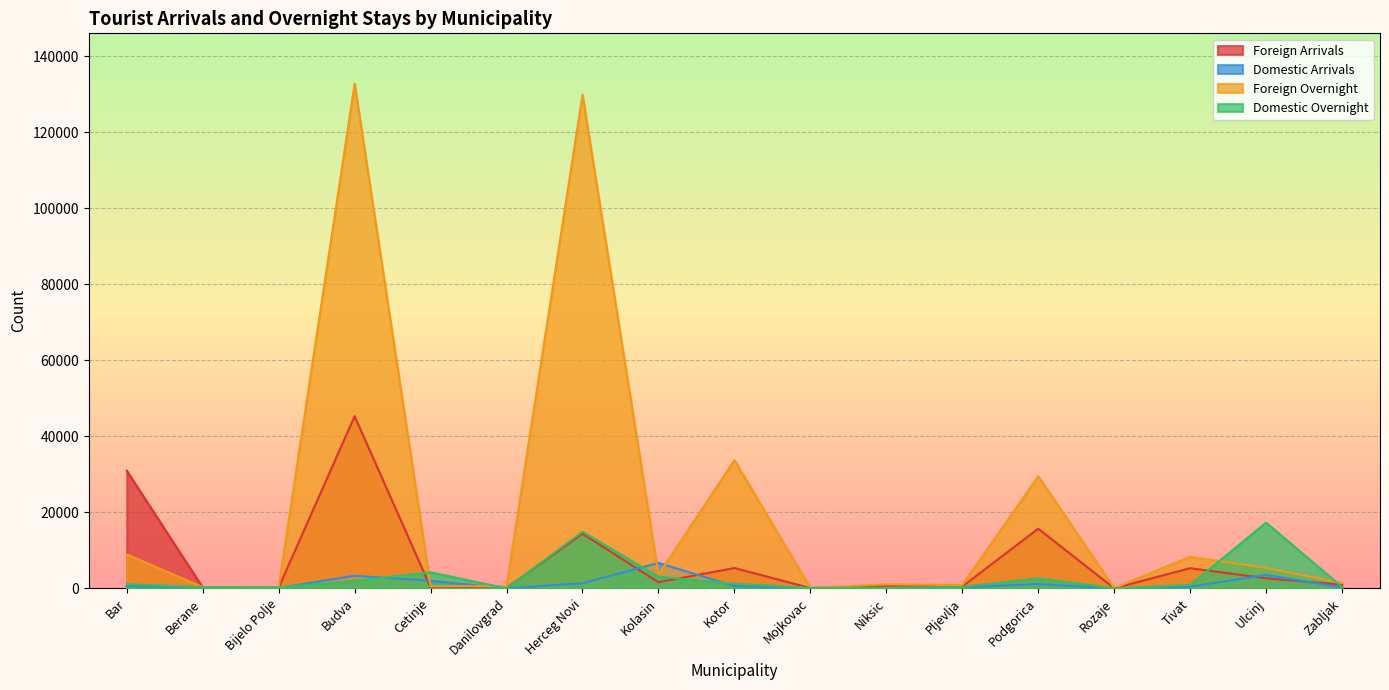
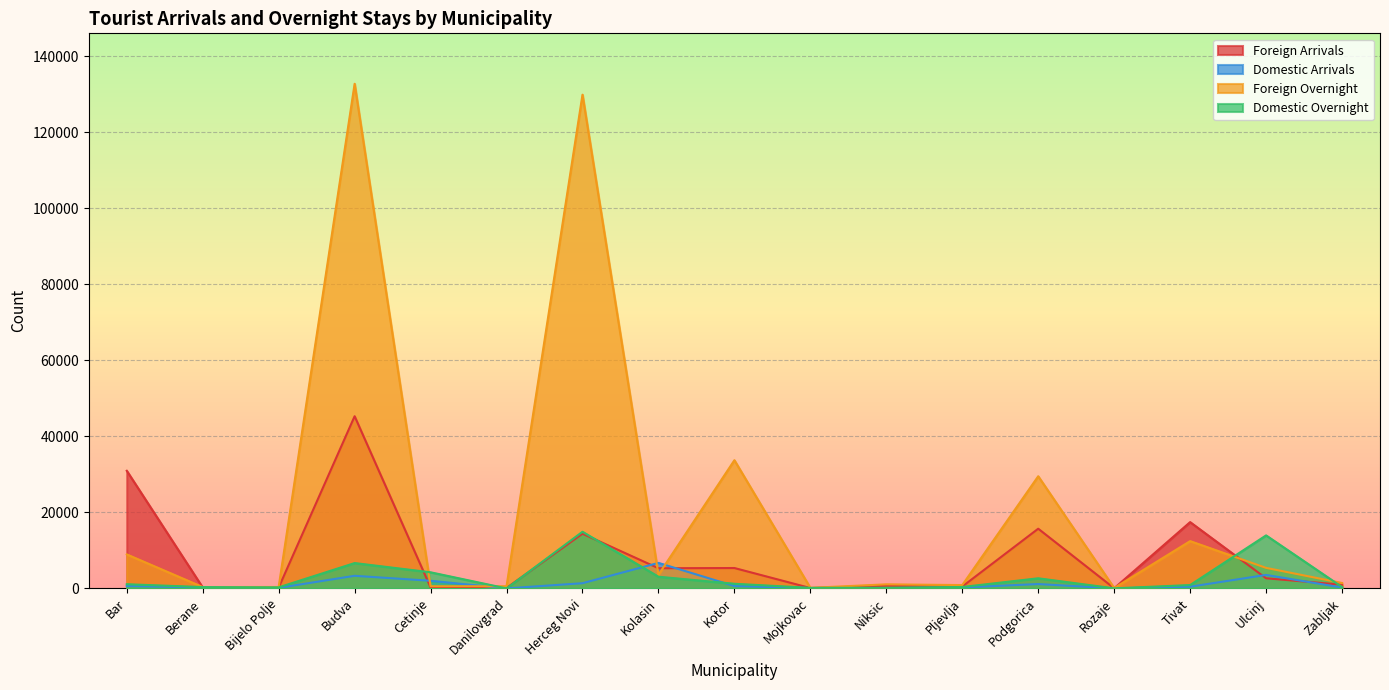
Domestic Overnight, Budva: 2000 -> 7000
Foreign Arrivals, Kolasin: 2000 -> 5000
Foreign Arrivals, Tivat: 5000 -> 17000
Foreign Overnight, Tivat: 8000 -> 12000
Domestic Overnight, Ulcinj: 17000 -> 14000
